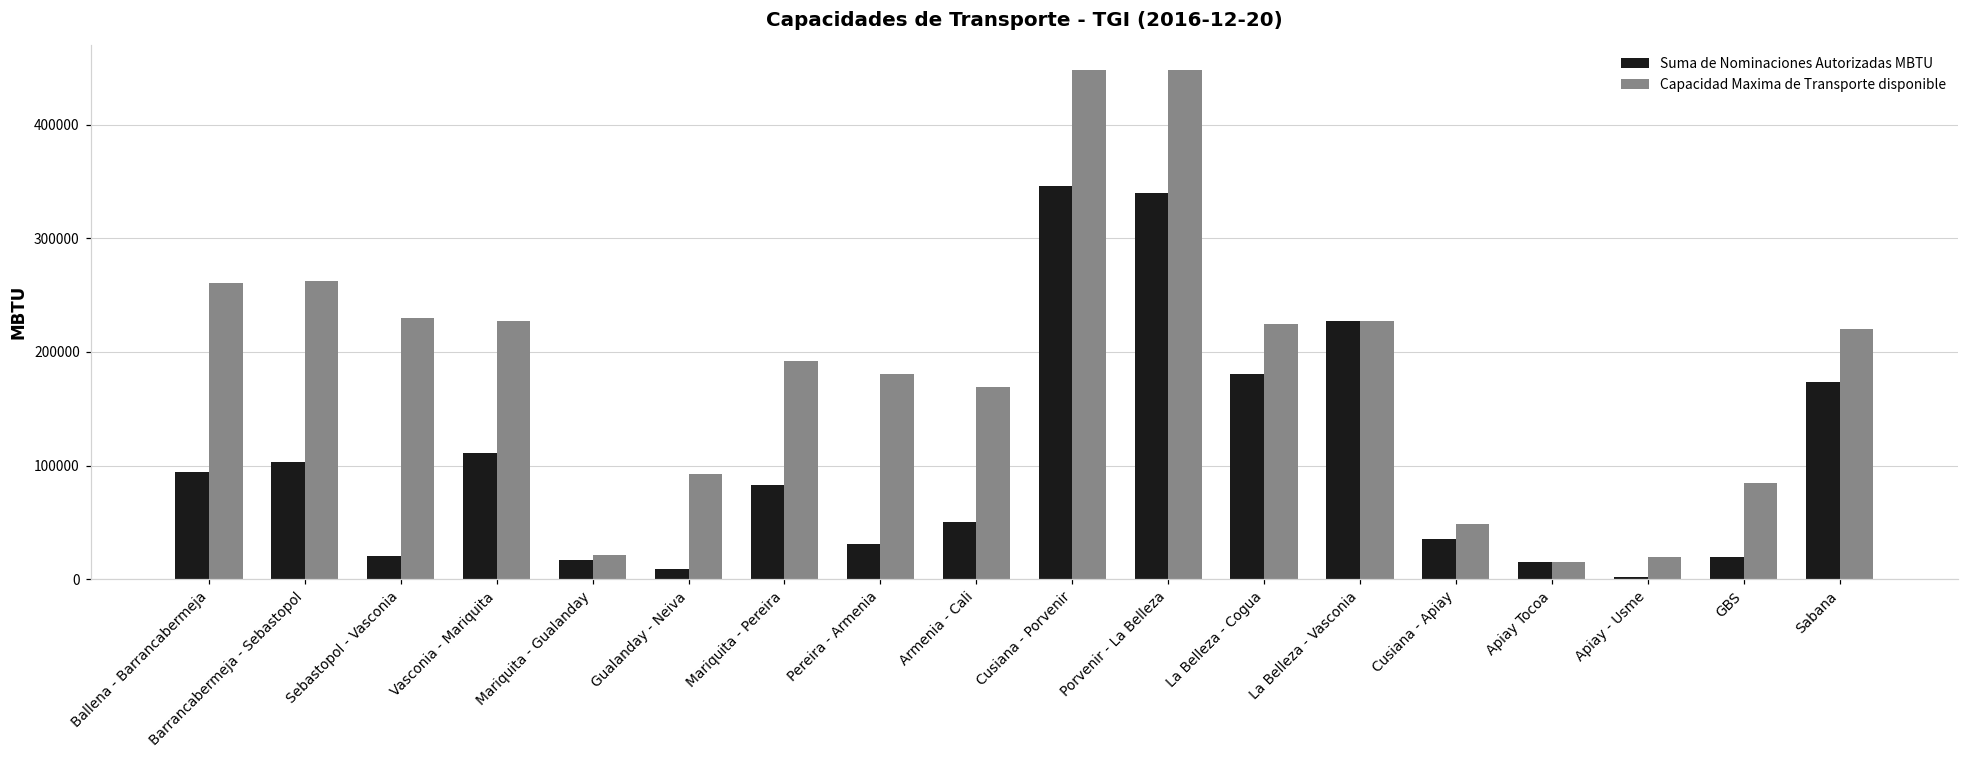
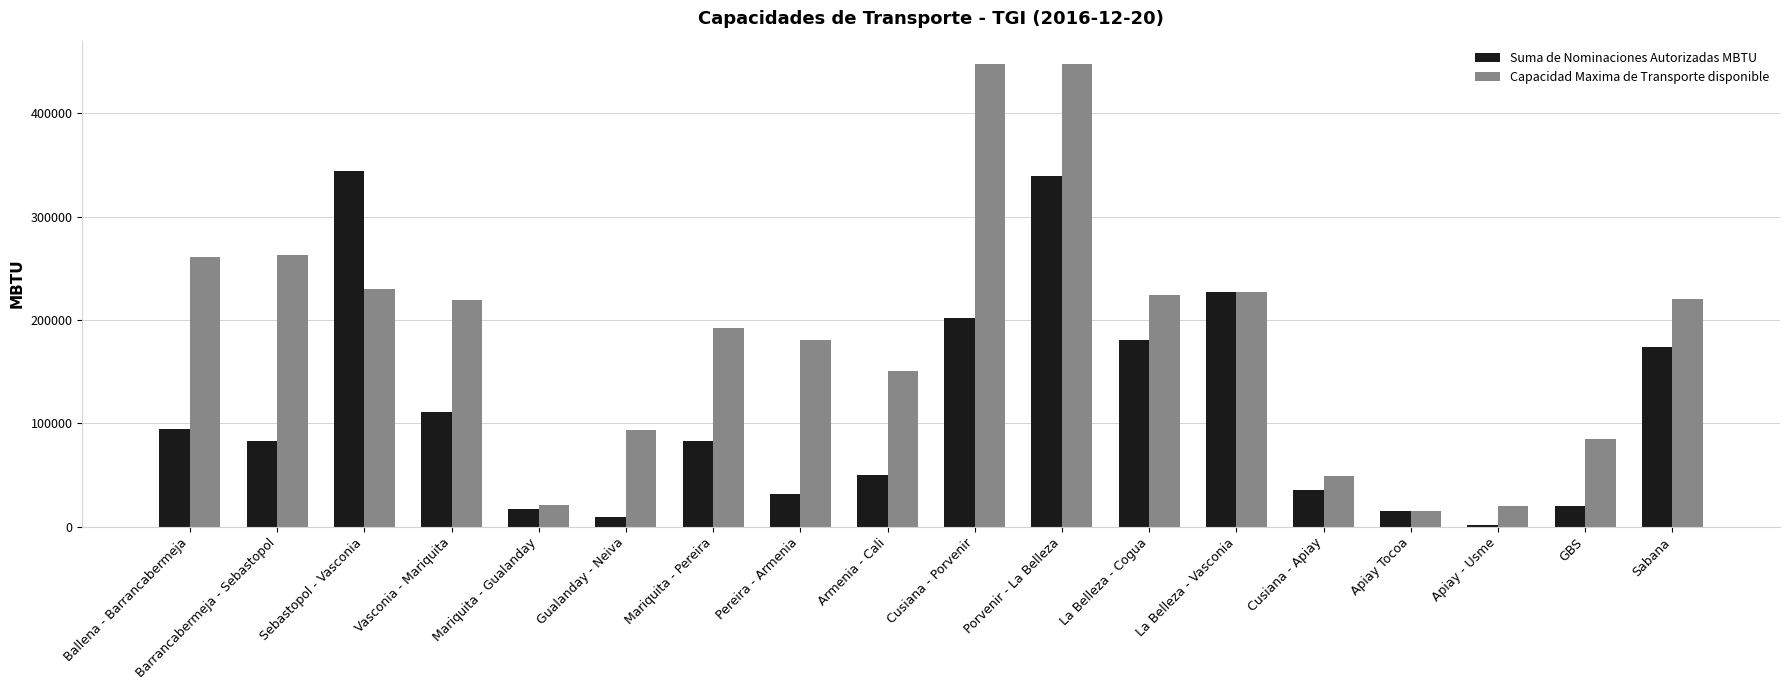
Suma de Nominaciones Autorizadas MBTU, Barrancabermeja - Sebastopol: 103000 -> 82000
Suma de Nominaciones Autorizadas MBTU, Sebastopol - Vasconia: 21000 -> 345000
Capacidad Maxima de Transporte disponible, Vasconia - Mariquita: 227000 -> 219000
Capacidad Maxima de Transporte disponible, Armenia - Cali: 169000 -> 150000
Suma de Nominaciones Autorizadas MBTU, Cusiana - Porvenir: 346000 -> 202000
